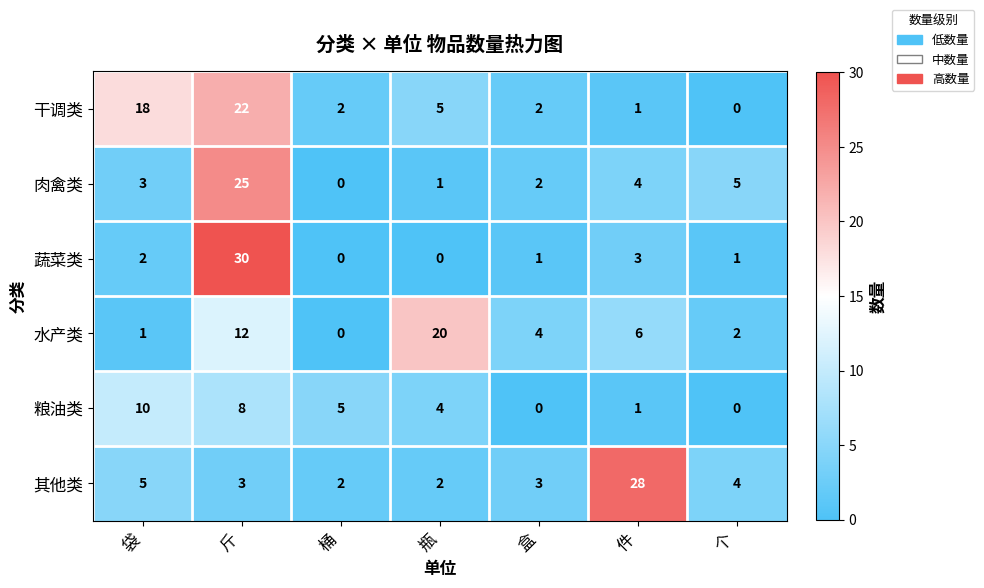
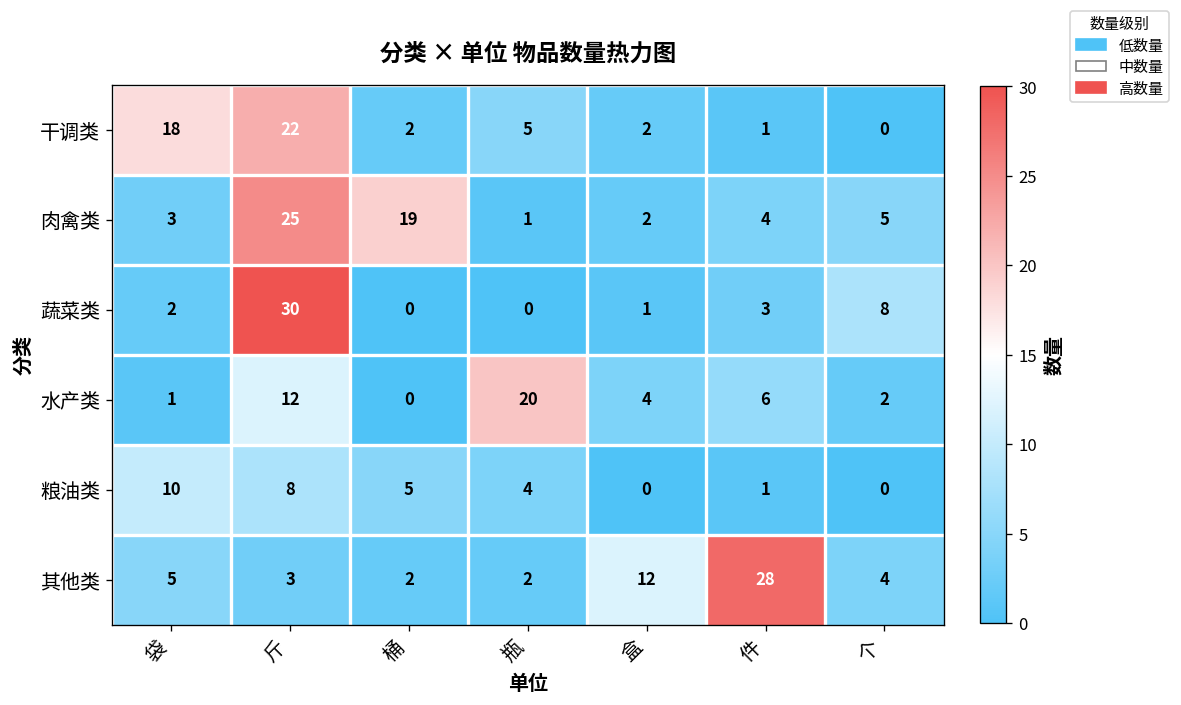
肉禽类, 桶: 0 -> 19
蔬菜类, 个: 1 -> 8
其他类, 盒: 3 -> 12
